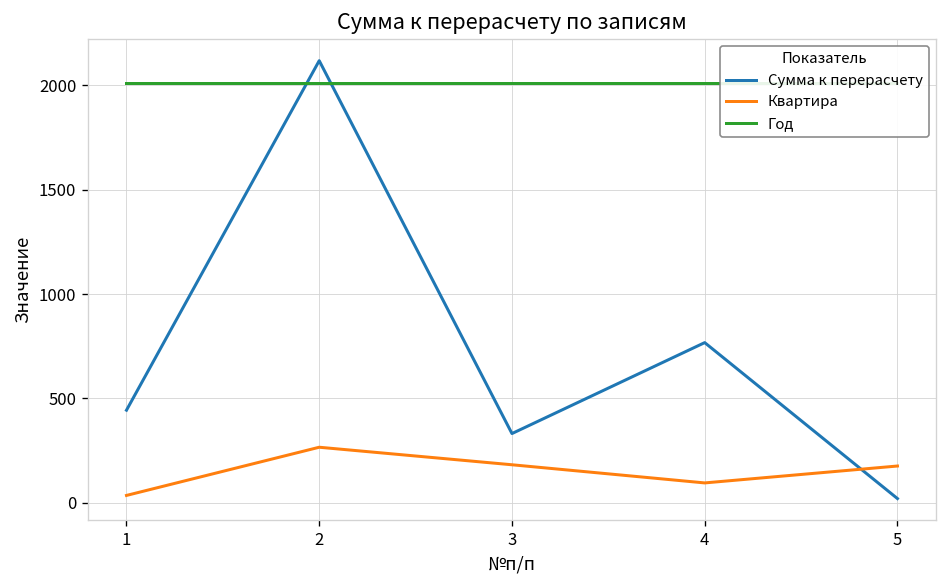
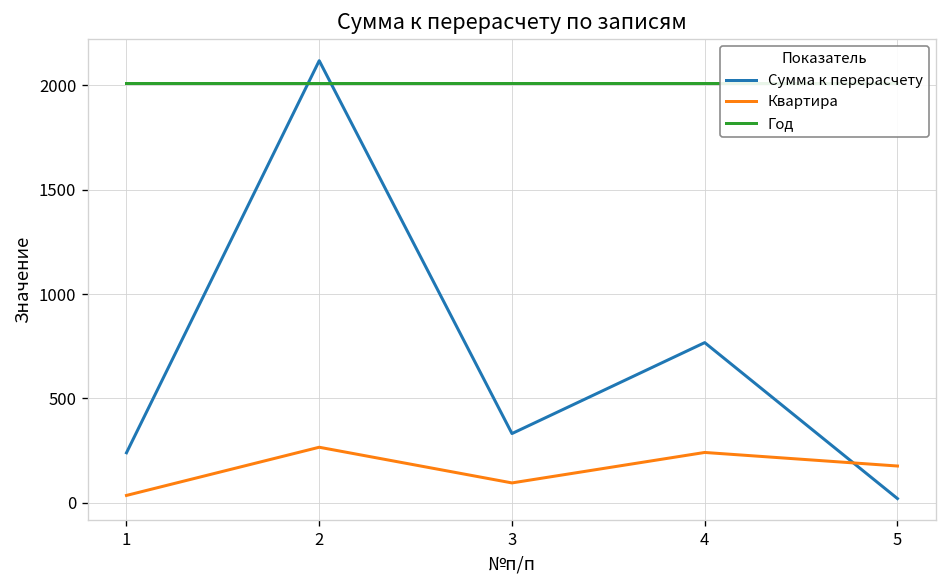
Сумма к перерасчету, 1: 440 -> 240
Квартира, 3: 180 -> 100
Квартира, 4: 100 -> 240
